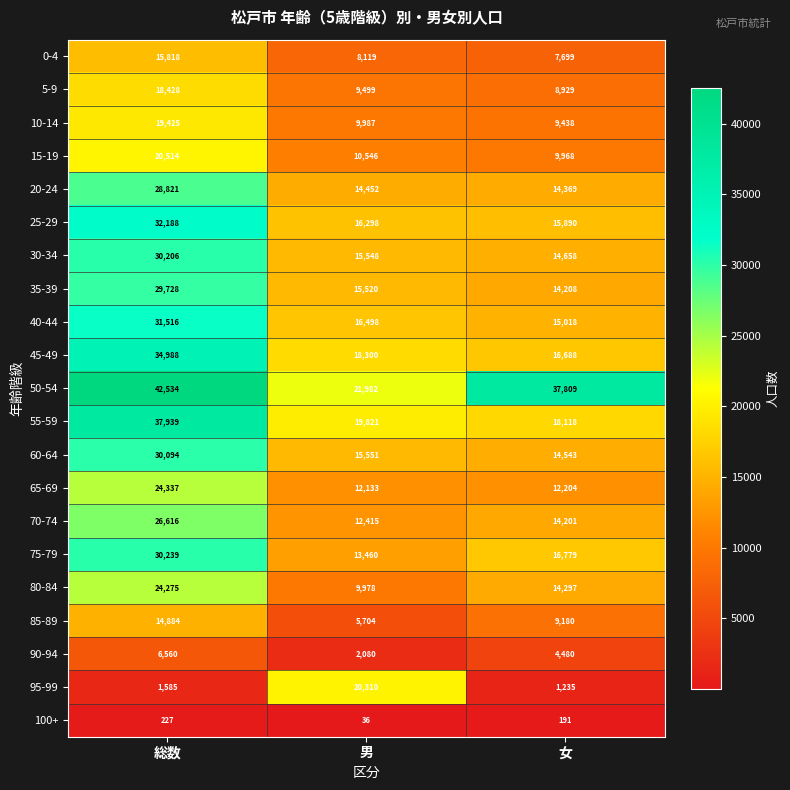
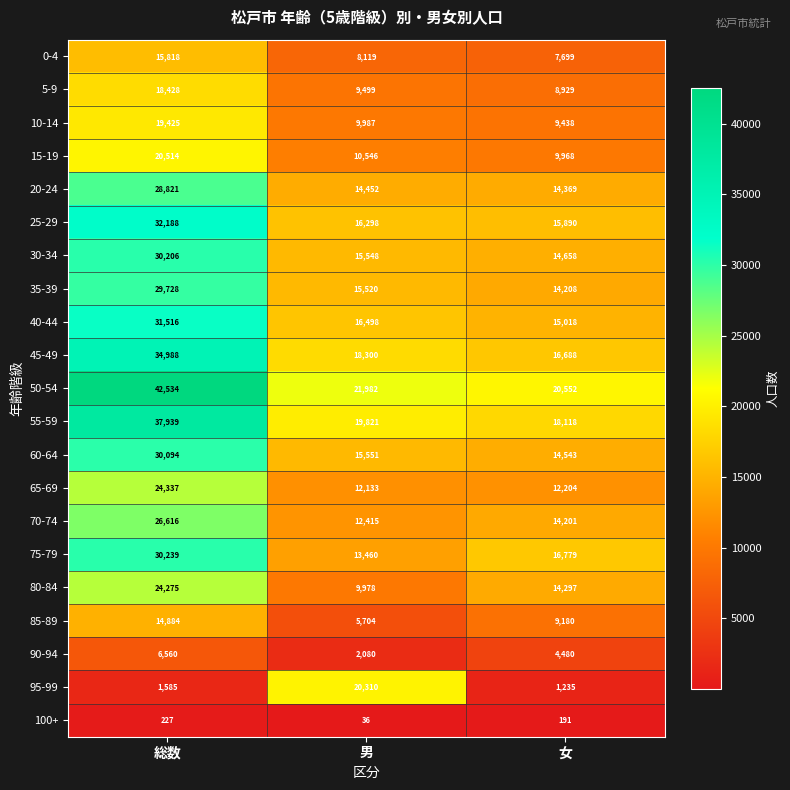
50-54, 女: 37,809 -> 20,552
